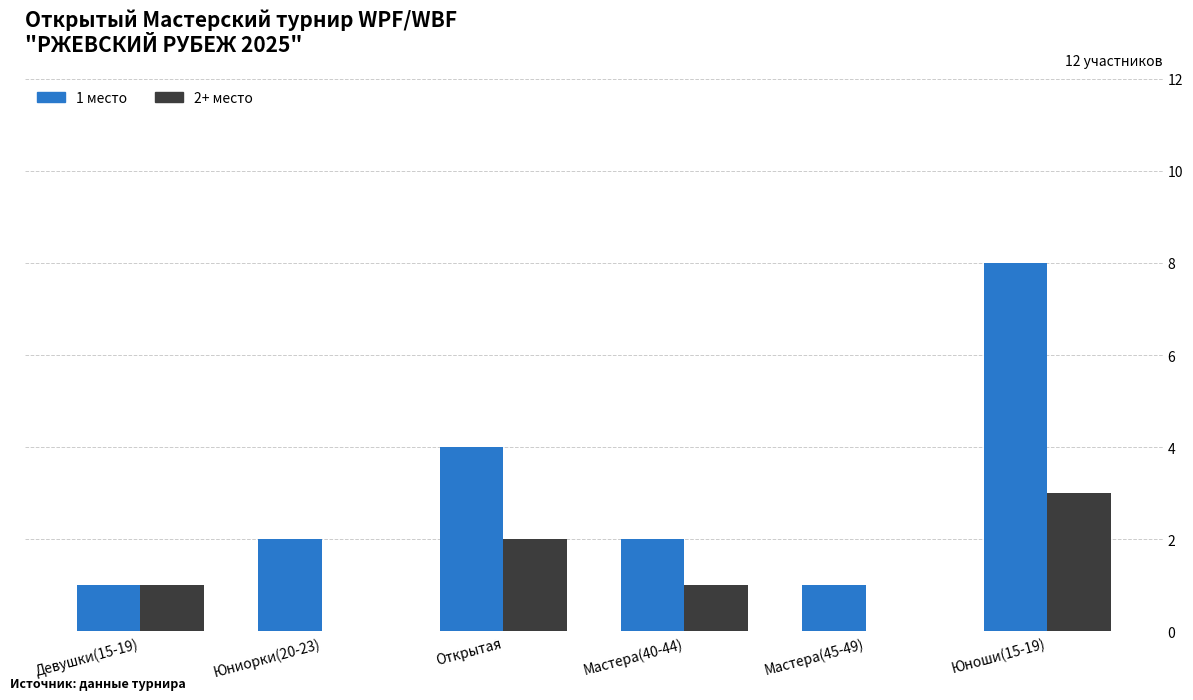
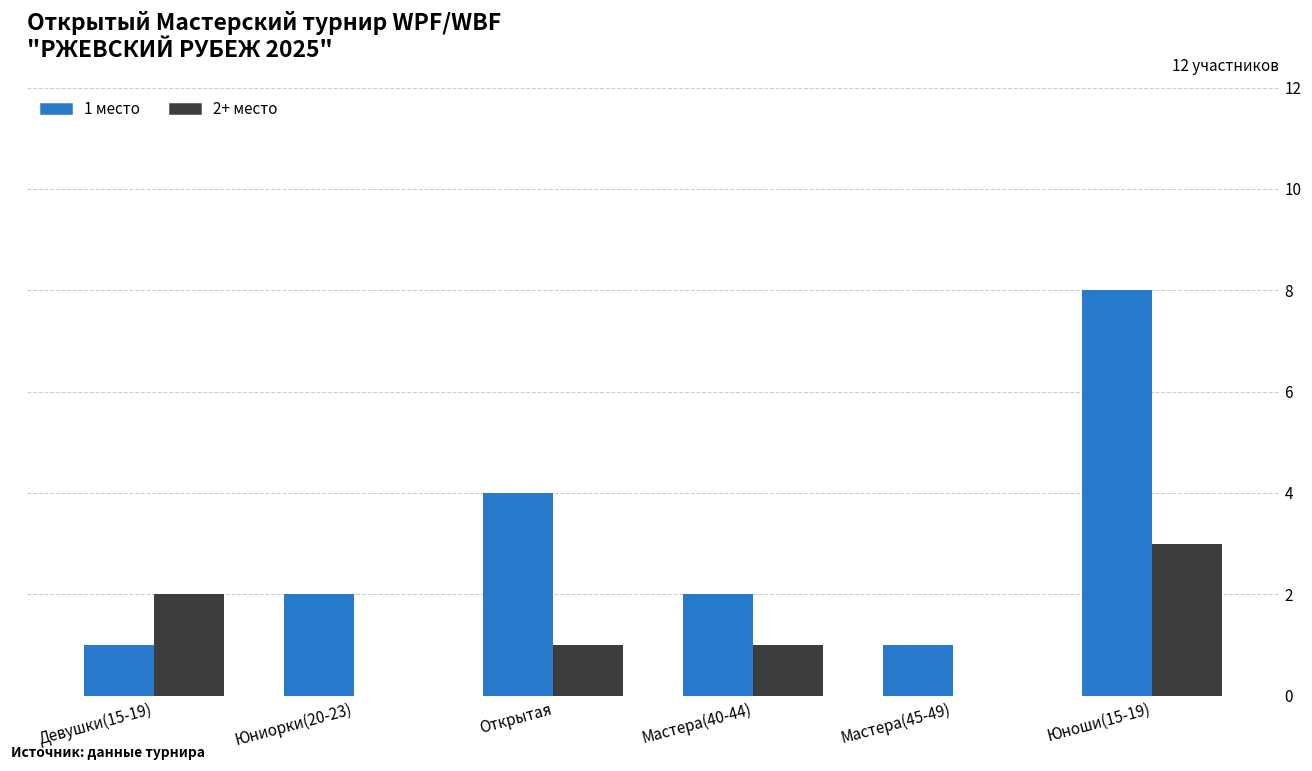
2+ место, Девушки(15-19): 1 -> 2
2+ место, Открытая: 2 -> 1
